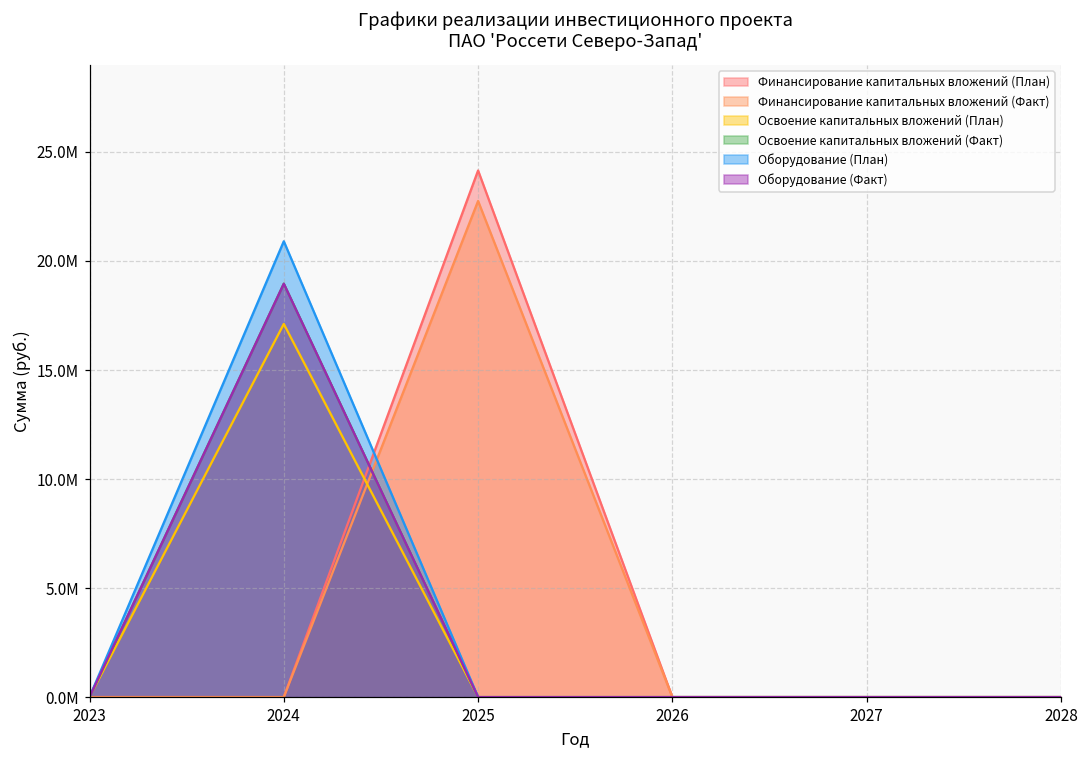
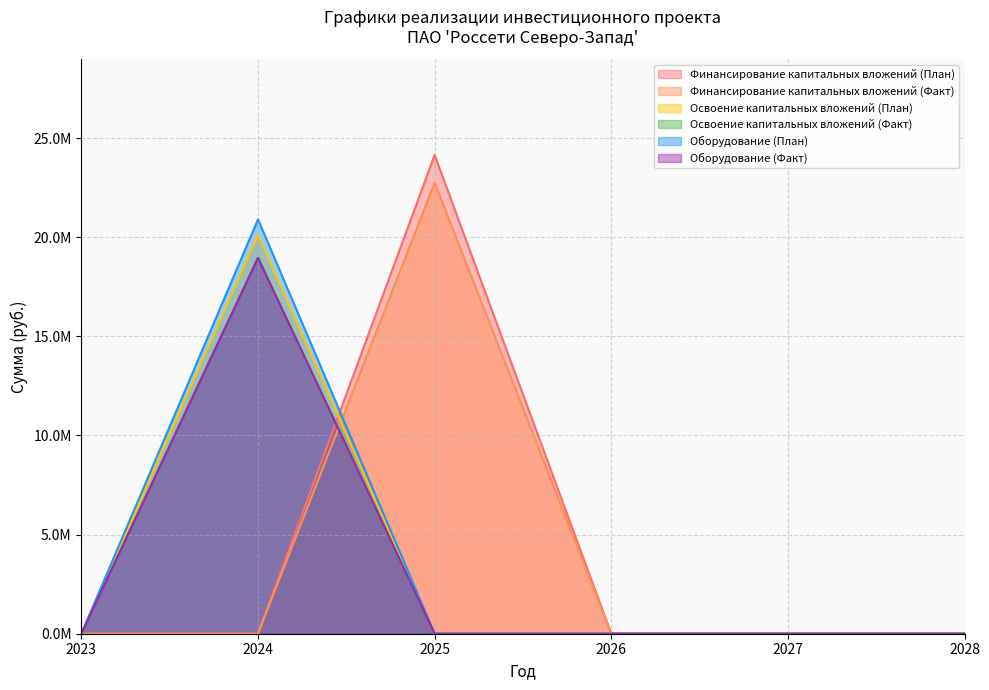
Освоение капитальных вложений (План), 2024: 17100000 -> 20100000
